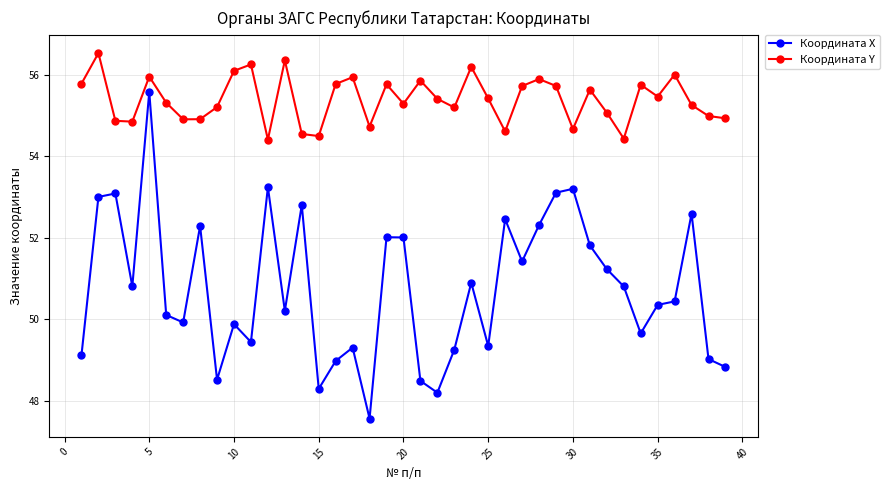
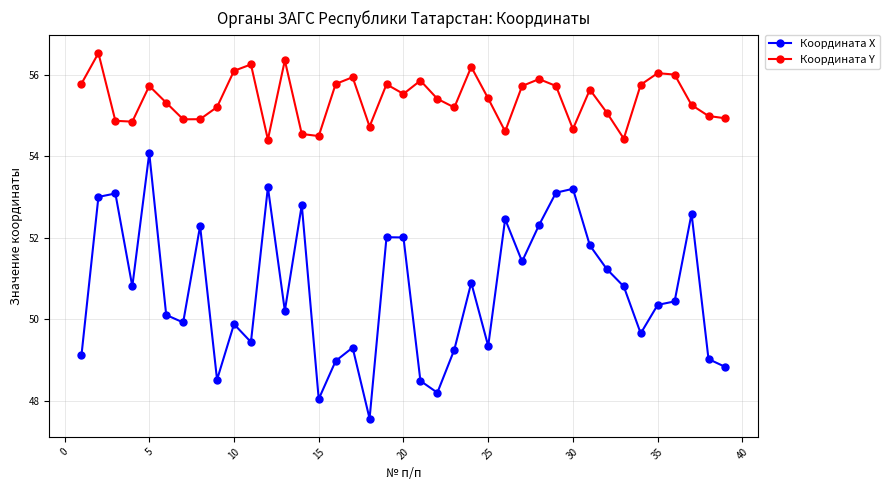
Координата X, 5: 55.6 -> 54.1
Координата Y, 5: 55.9 -> 55.7
Координата X, 15: 48.3 -> 48.0
Координата Y, 20: 55.3 -> 55.5
Координата Y, 35: 55.5 -> 56.0
